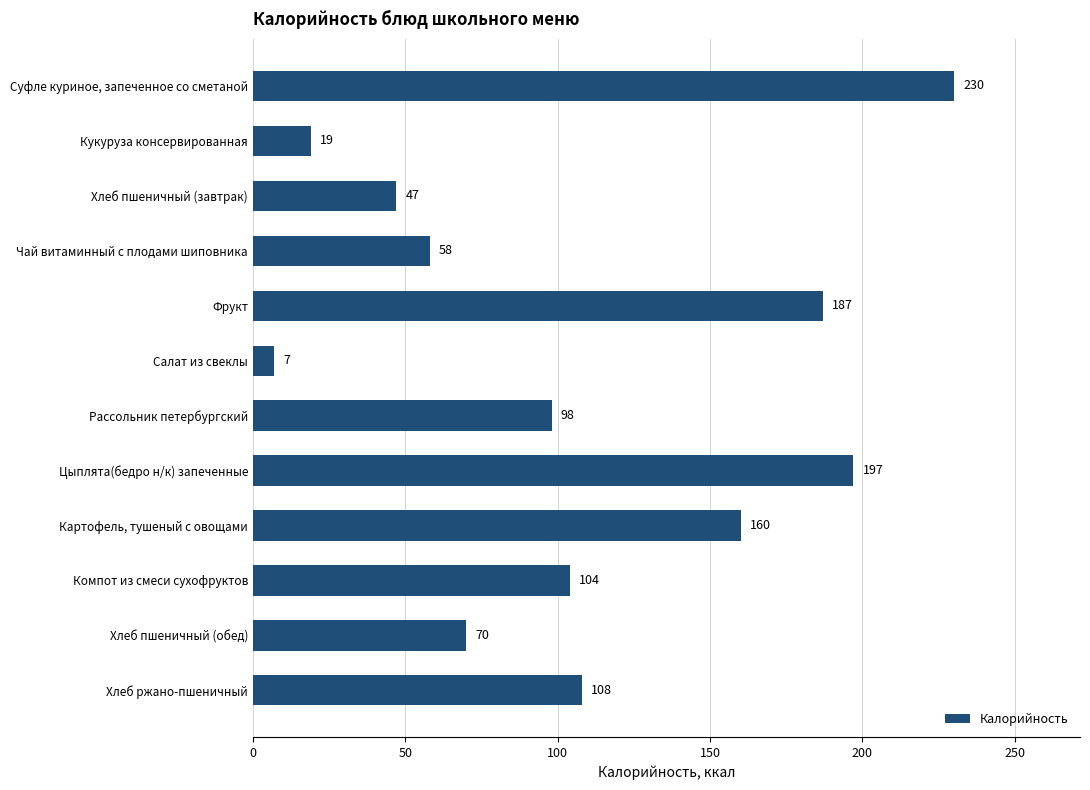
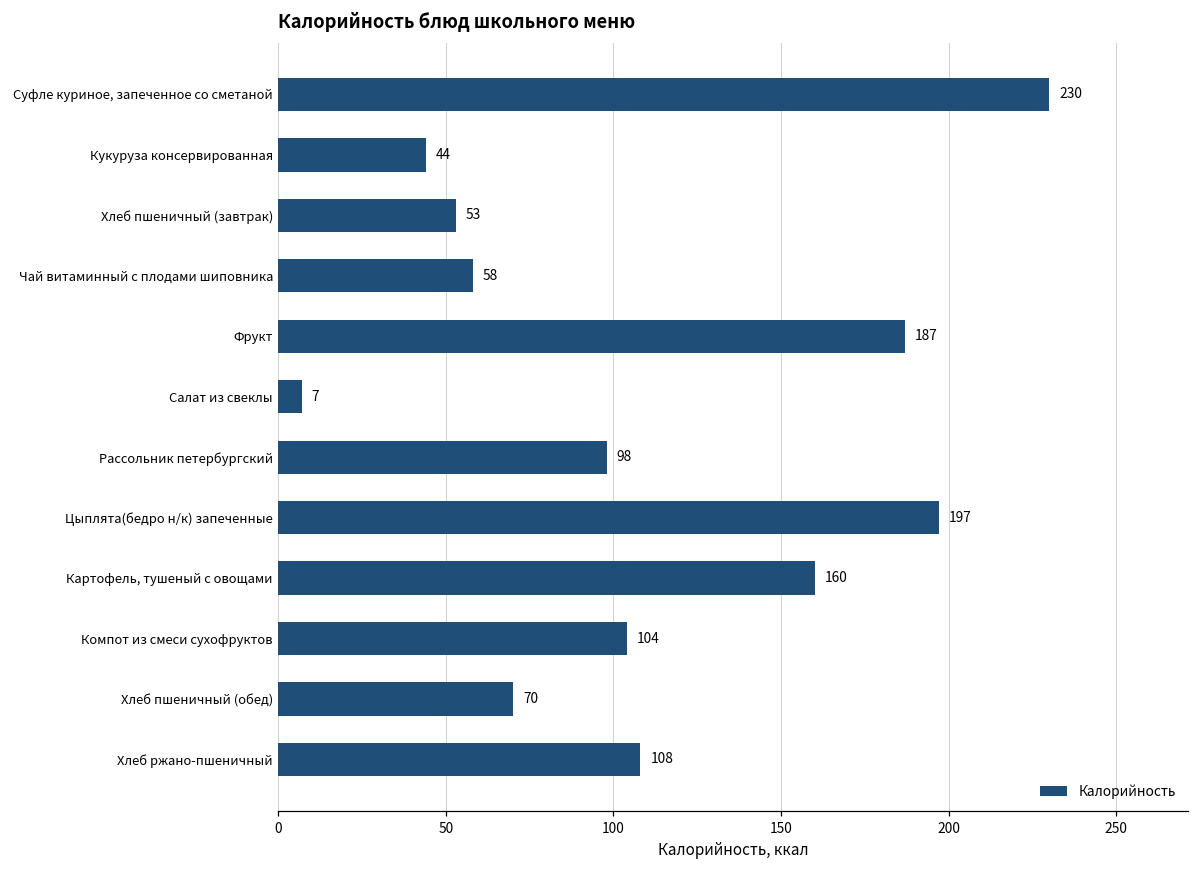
Кукуруза консервированная: 19 -> 44
Хлеб пшеничный (завтрак): 47 -> 53
